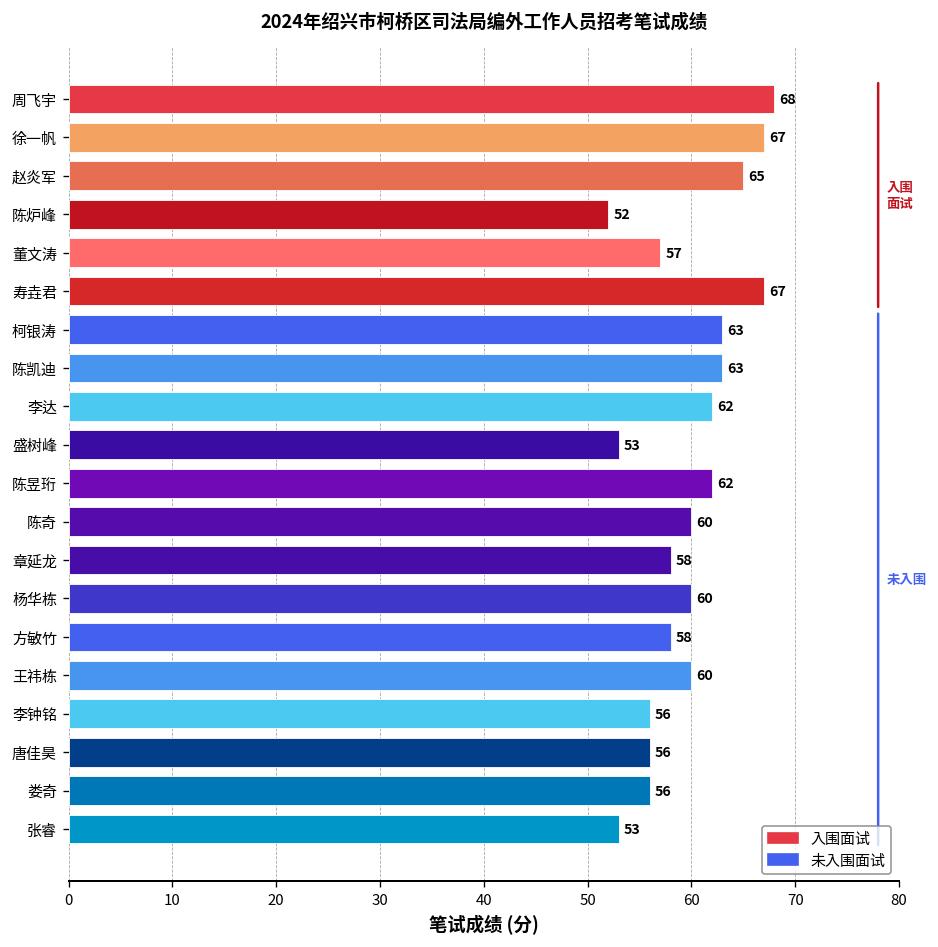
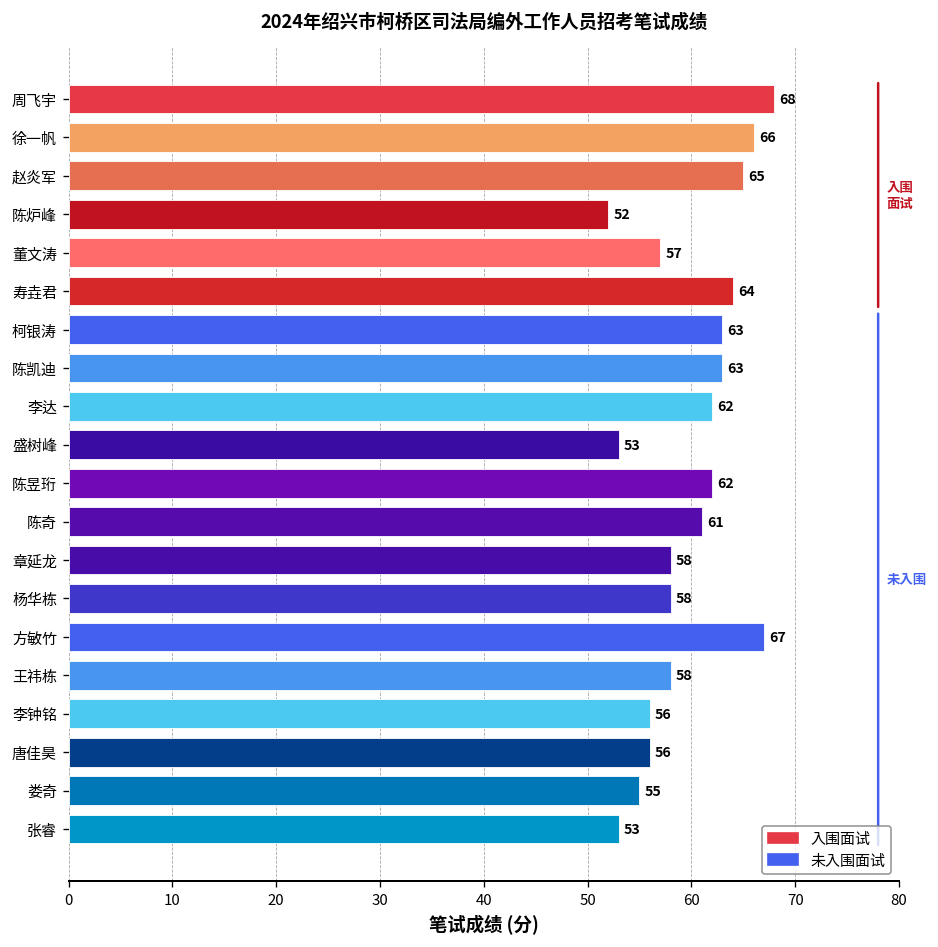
徐一帆: 67 -> 66
寿垚君: 67 -> 64
陈奇: 60 -> 61
杨华栋: 60 -> 58
方敏竹: 58 -> 67
王祎栋: 60 -> 58
娄奇: 56 -> 55
